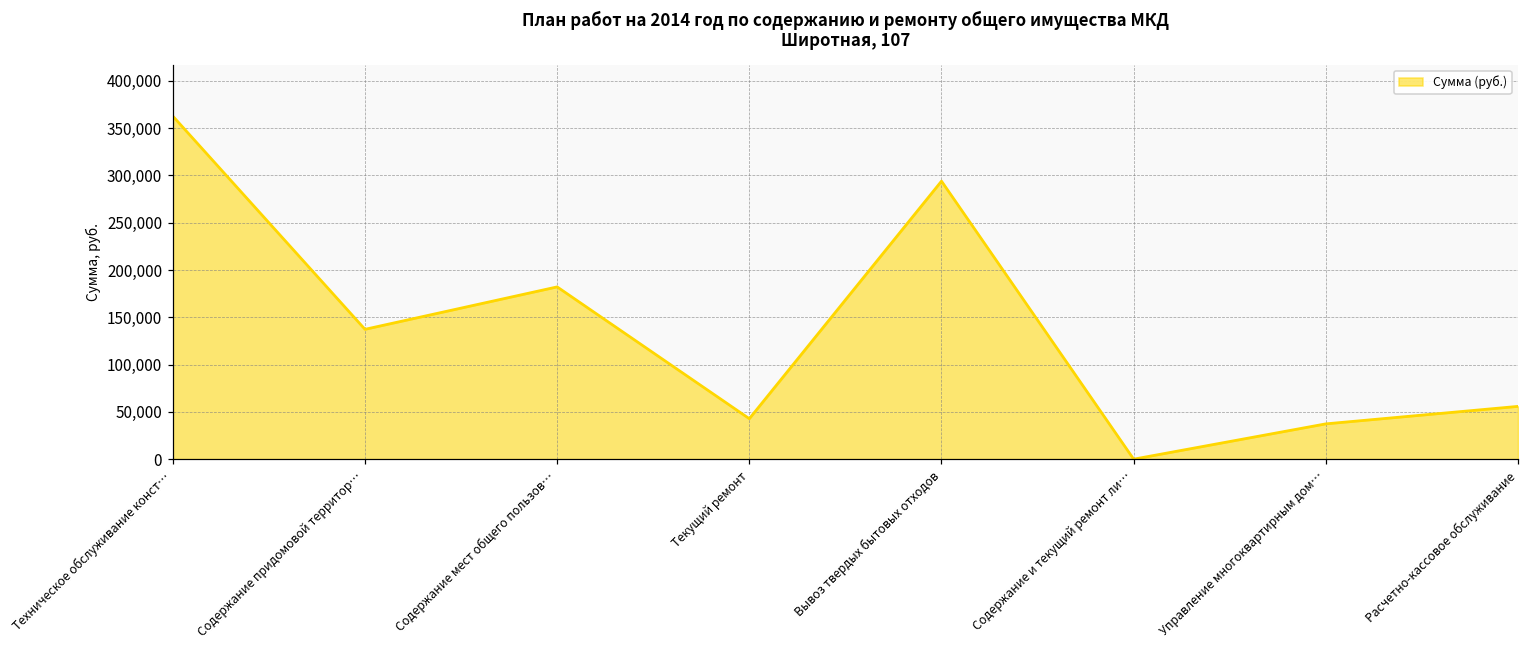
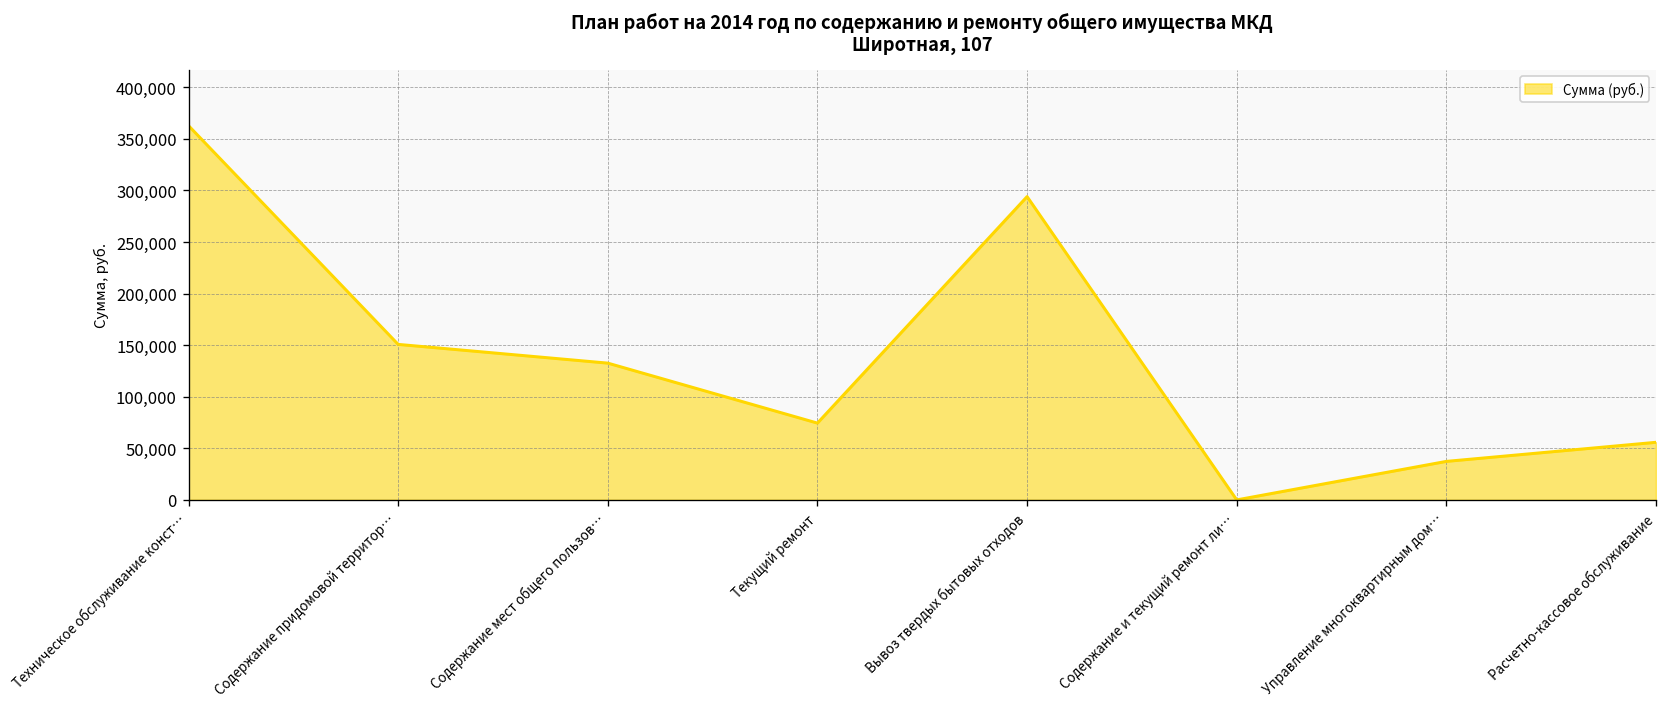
Содержание придомовой территор…: 140,000 -> 150,000
Содержание мест общего пользов…: 180,000 -> 130,000
Текущий ремонт: 40,000 -> 70,000
